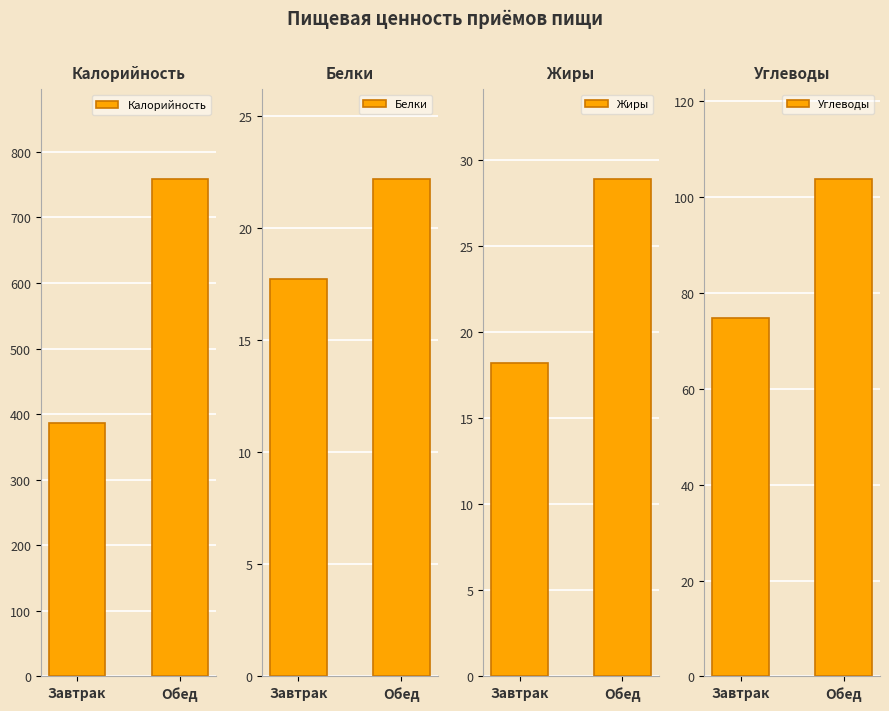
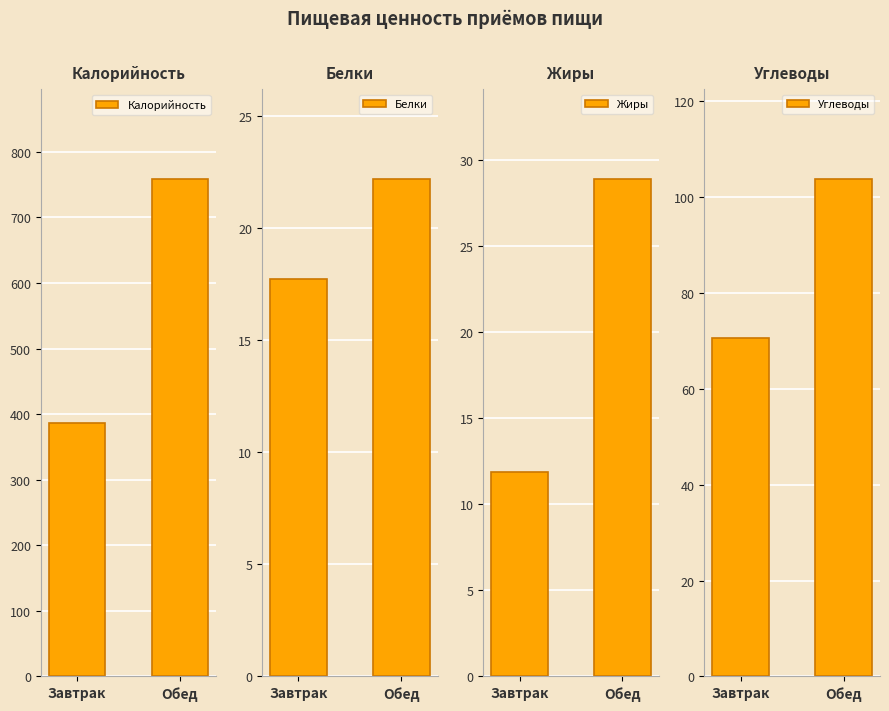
Жиры, Завтрак: 18.2 -> 11.9
Углеводы, Завтрак: 75 -> 70
